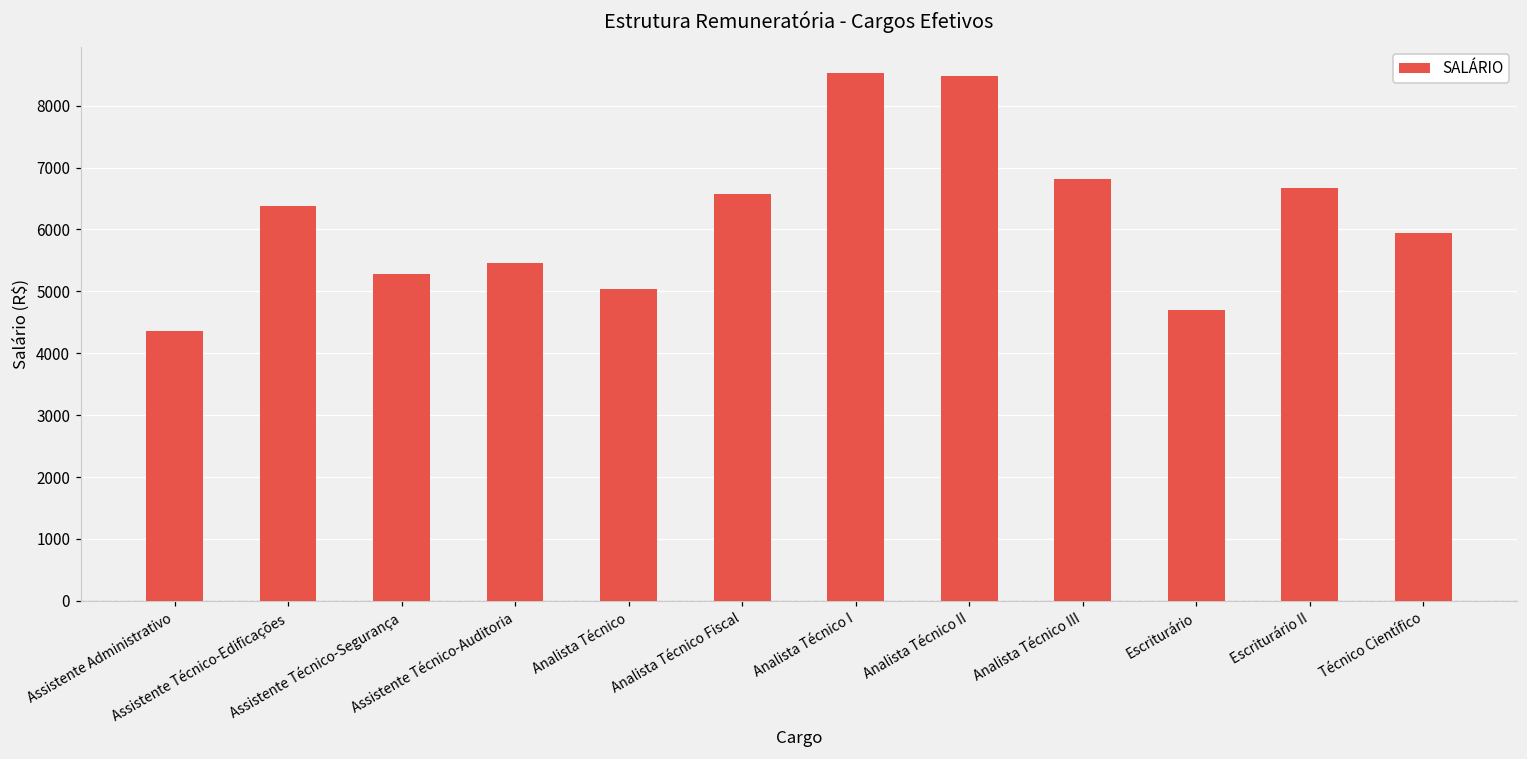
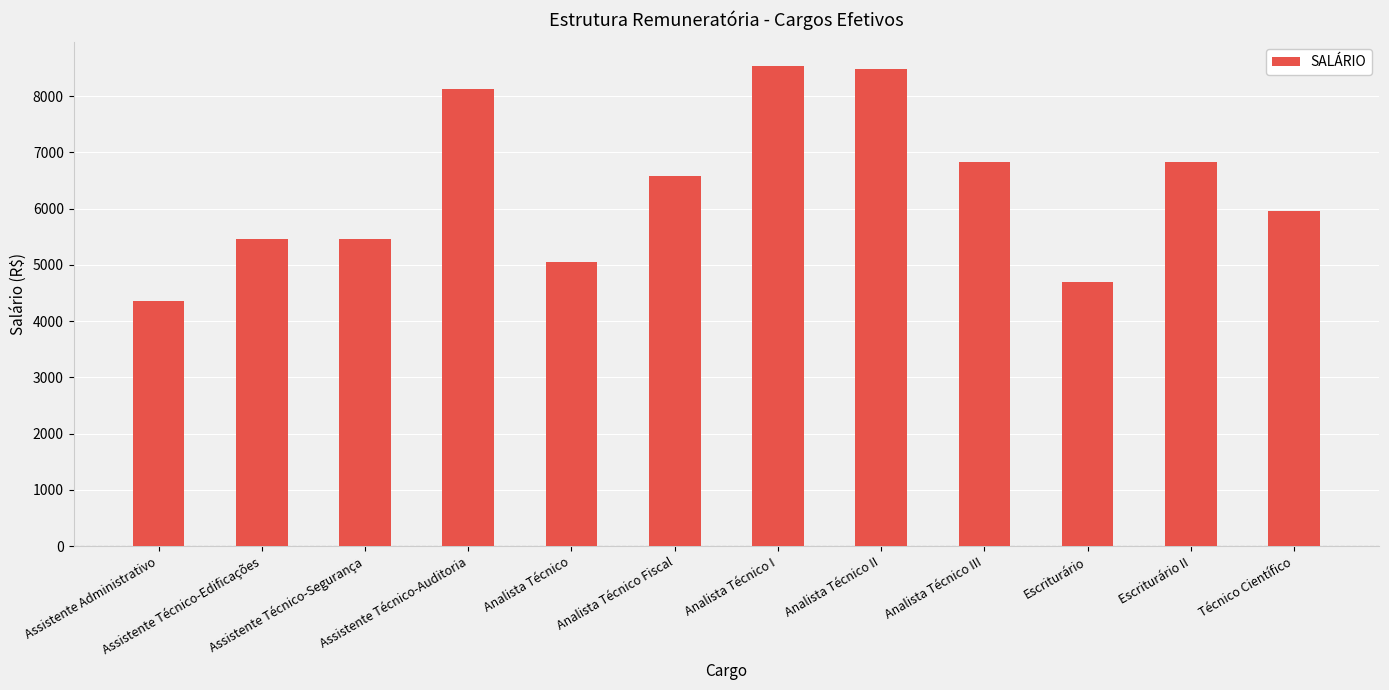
Assistente Técnico-Edificações: 6400 -> 5500
Assistente Técnico-Segurança: 5300 -> 5500
Assistente Técnico-Auditoria: 5500 -> 8100
Escriturário II: 6700 -> 6800
